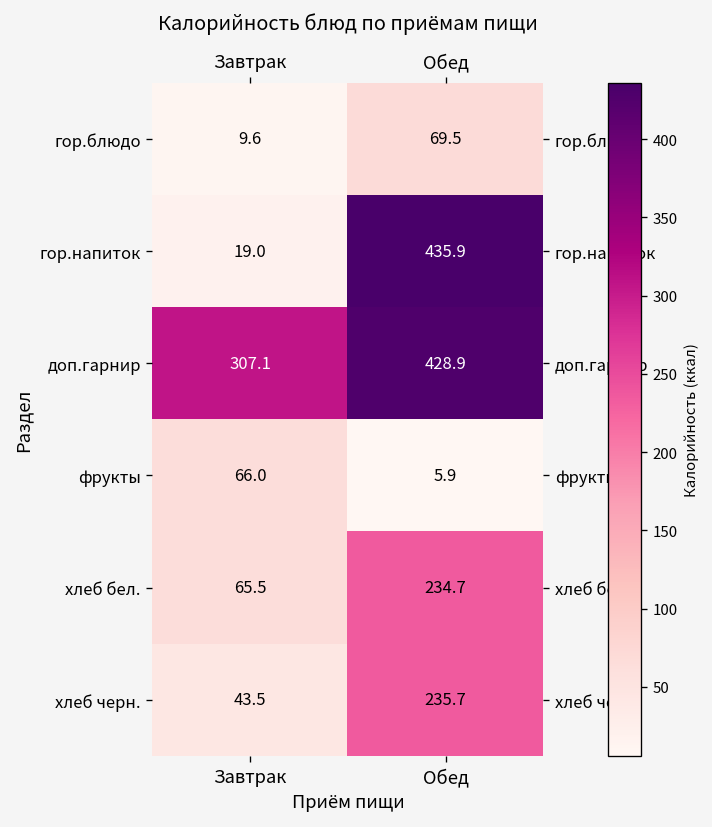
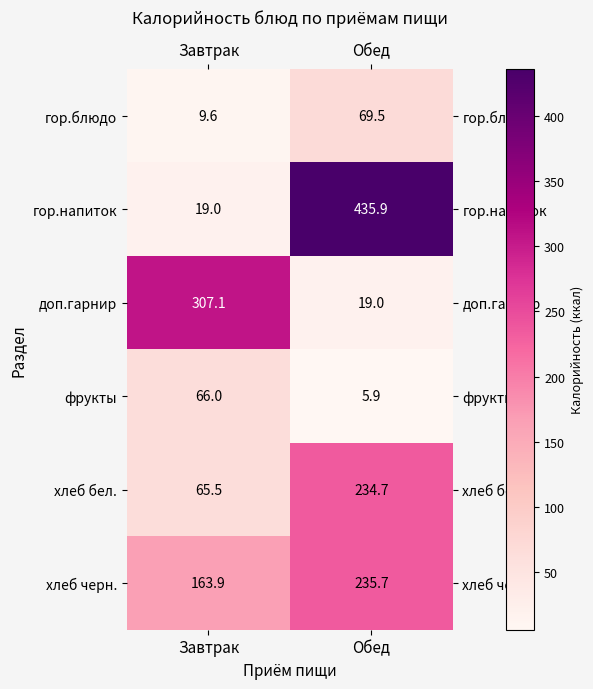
доп.гарнир, Обед: 428.9 -> 19.0
хлеб черн., Завтрак: 43.5 -> 163.9
